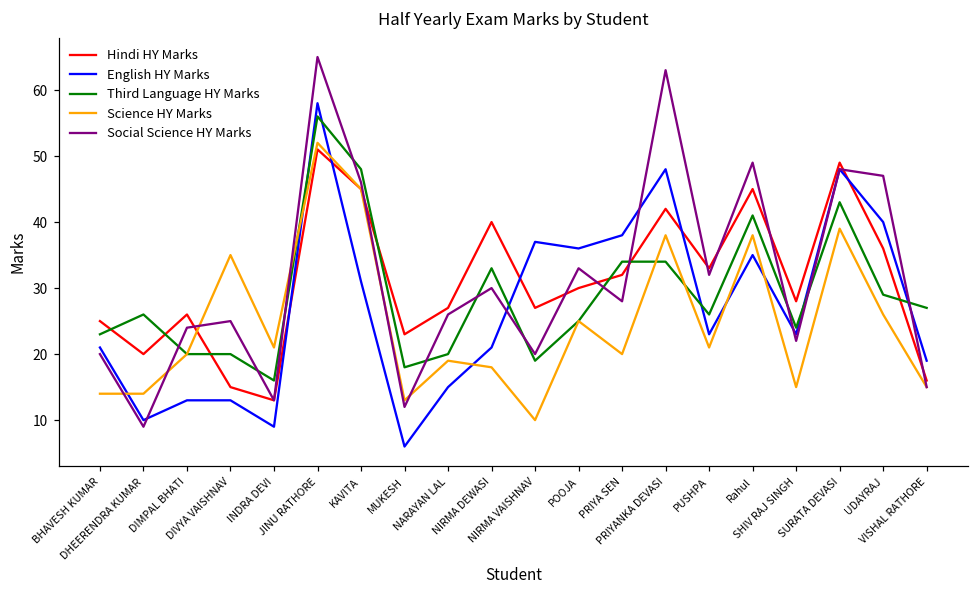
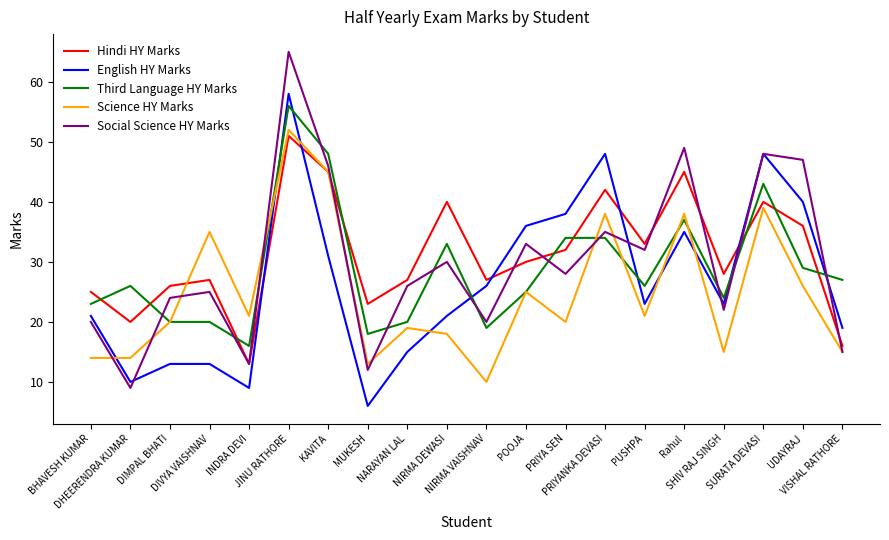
Hindi HY Marks, DIVYA VAISHNAV: 15 -> 27
English HY Marks, NIRMA VAISHNAV: 37 -> 26
Social Science HY Marks, PRIYANKA DEVASI: 63 -> 35
Third Language HY Marks, Rahul: 41 -> 37
Hindi HY Marks, SURATA DEVASI: 49 -> 40
